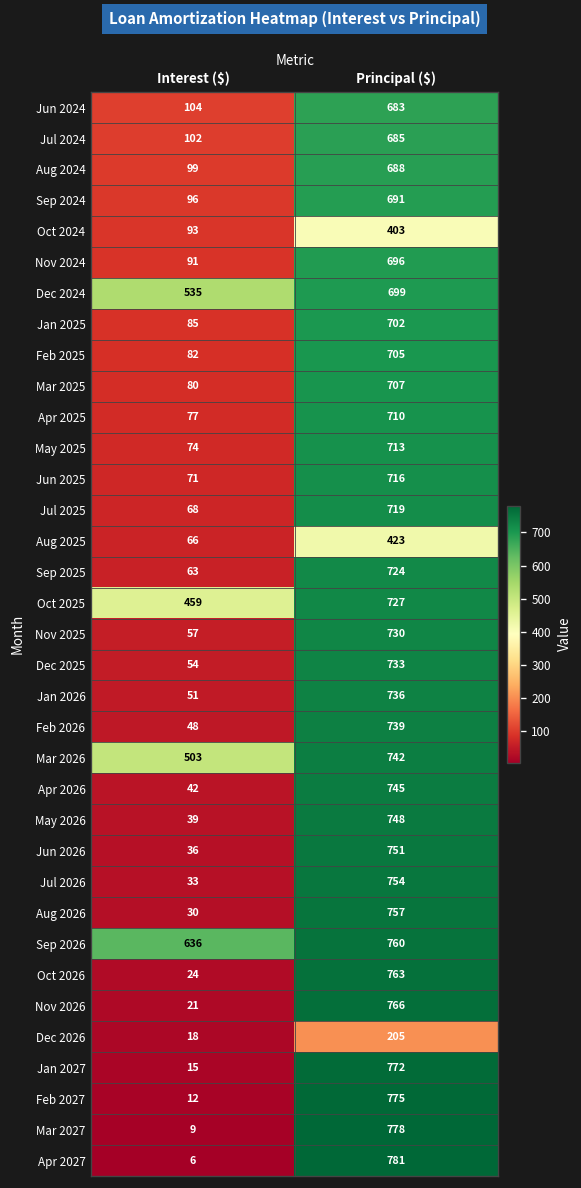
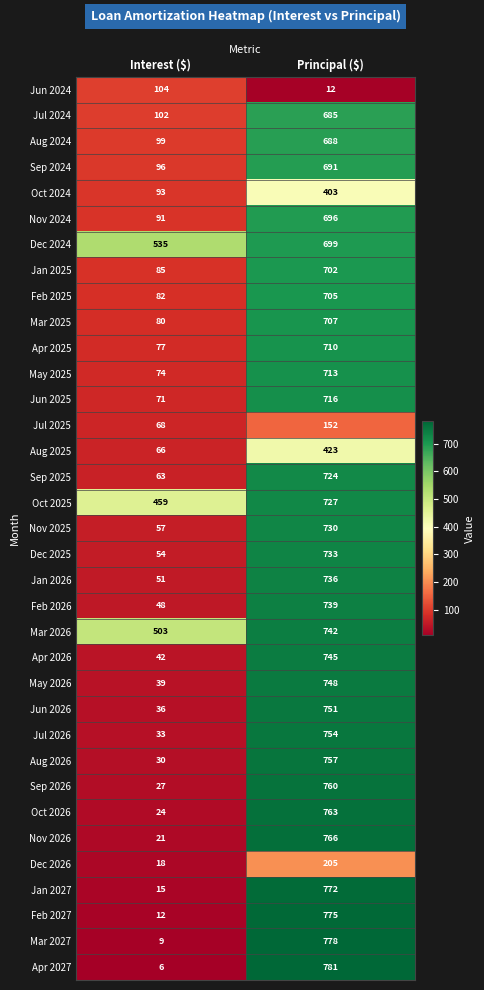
Jun 2024, Principal ($): 683 -> 12
Jul 2025, Principal ($): 719 -> 152
Sep 2026, Interest ($): 636 -> 27
